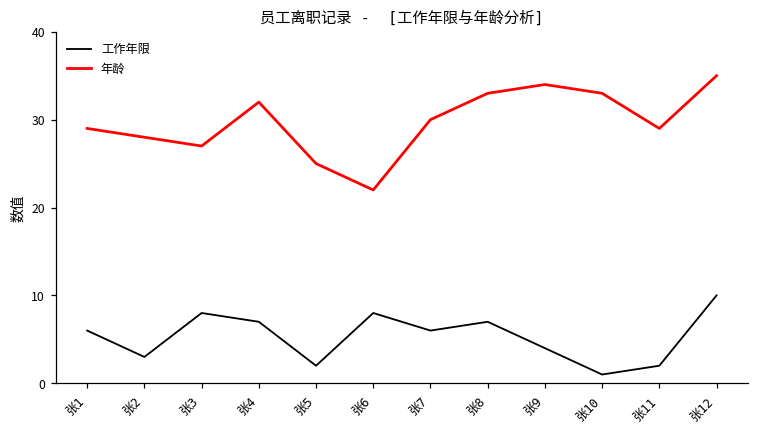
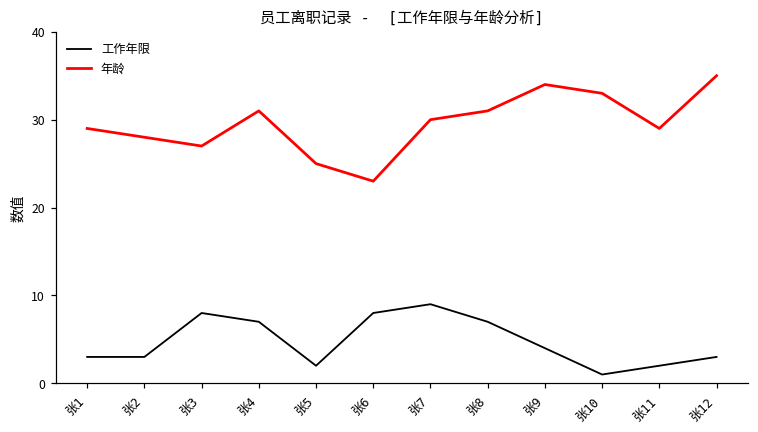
工作年限, 张1: 6 -> 3
年龄, 张4: 32 -> 31
年龄, 张6: 22 -> 23
工作年限, 张7: 6 -> 9
年龄, 张8: 33 -> 31
工作年限, 张12: 10 -> 3
